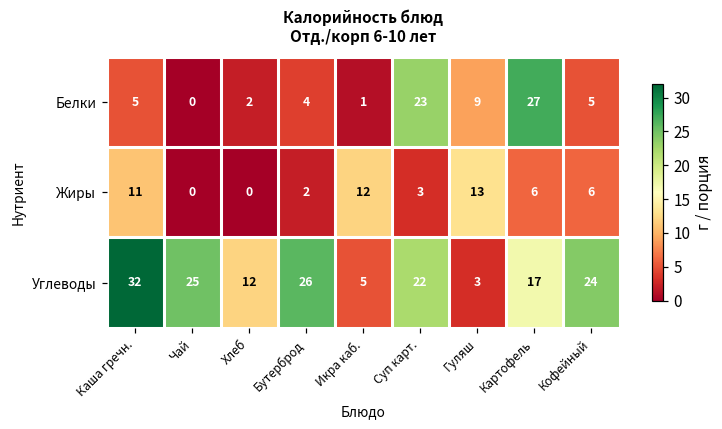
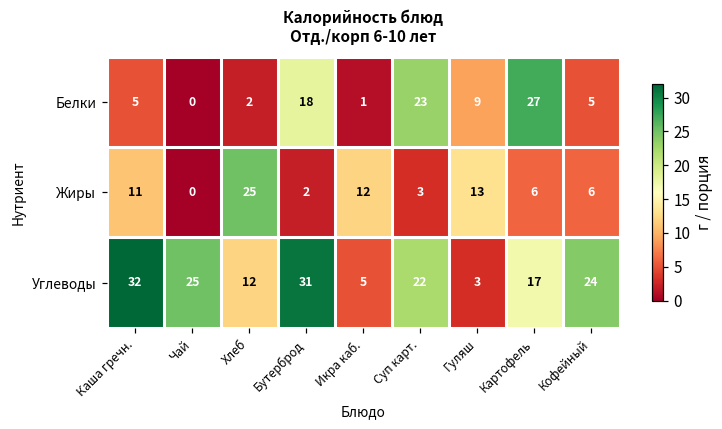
Белки, Бутерброд: 4 -> 18
Жиры, Хлеб: 0 -> 25
Углеводы, Бутерброд: 26 -> 31
